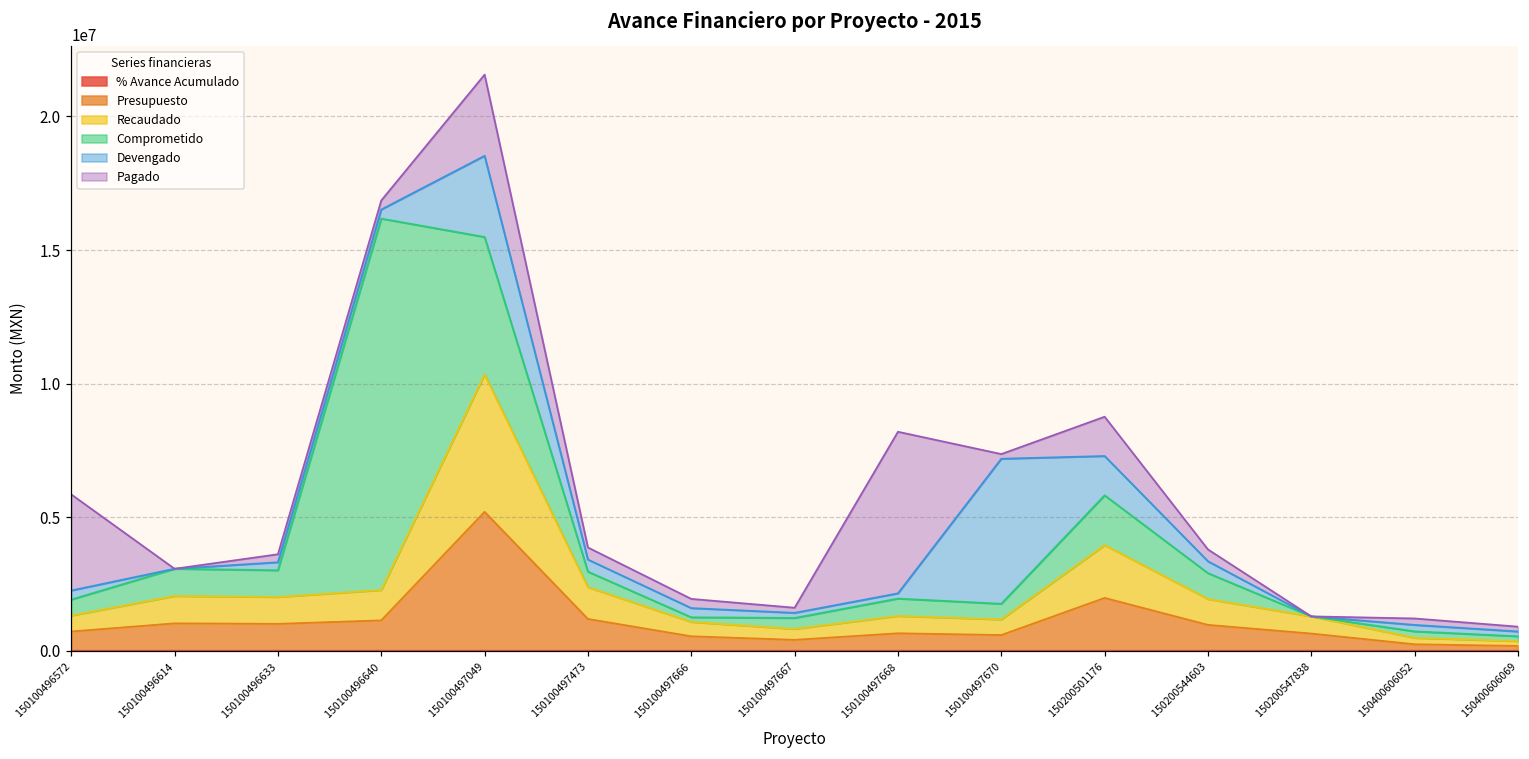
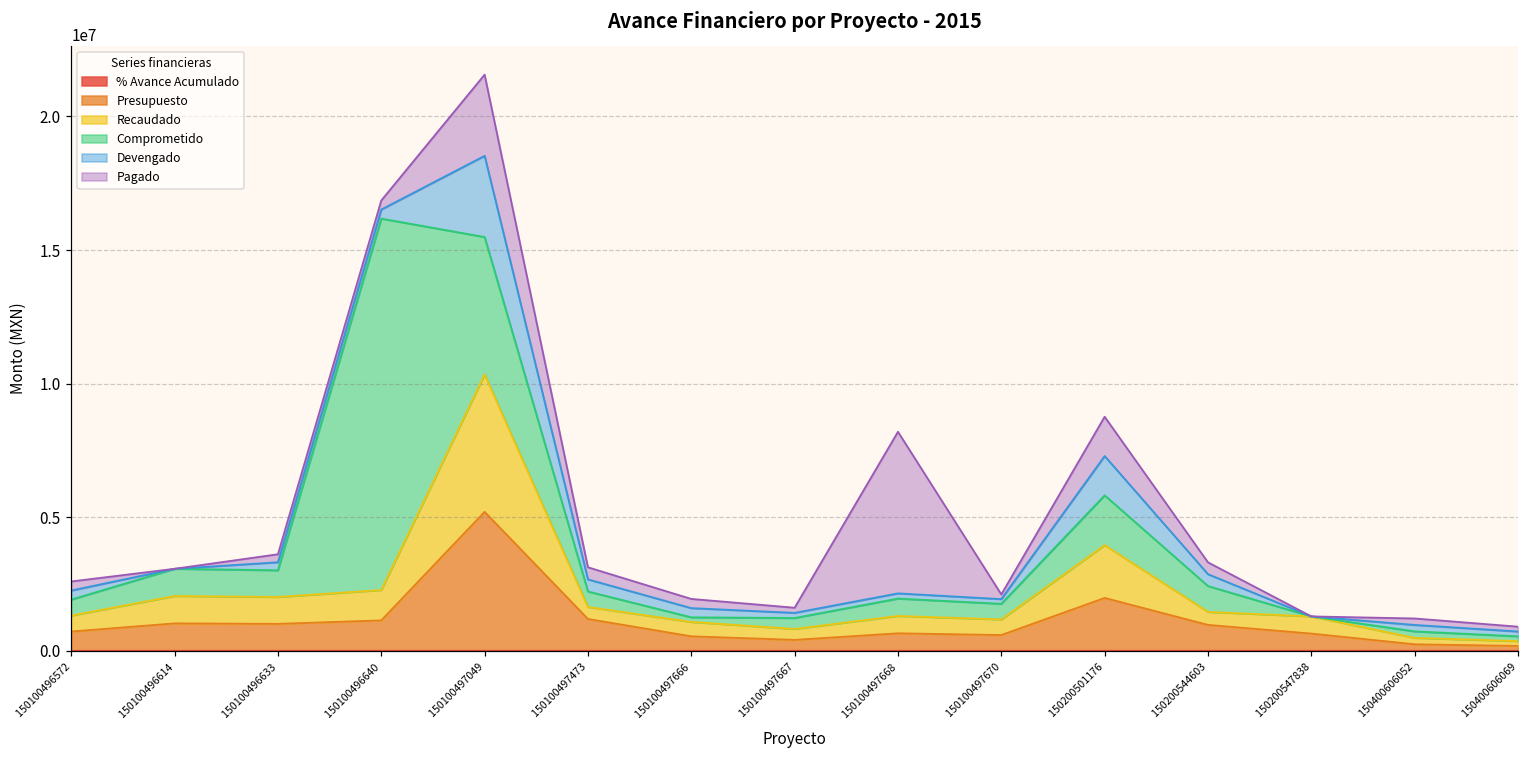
Pagado, 150100496572: 3600000 -> 300000
Recaudado, 150100497473: 1200000 -> 400000
Devengado, 150100497670: 5400000 -> 200000
Recaudado, 150200544603: 1000000 -> 500000
